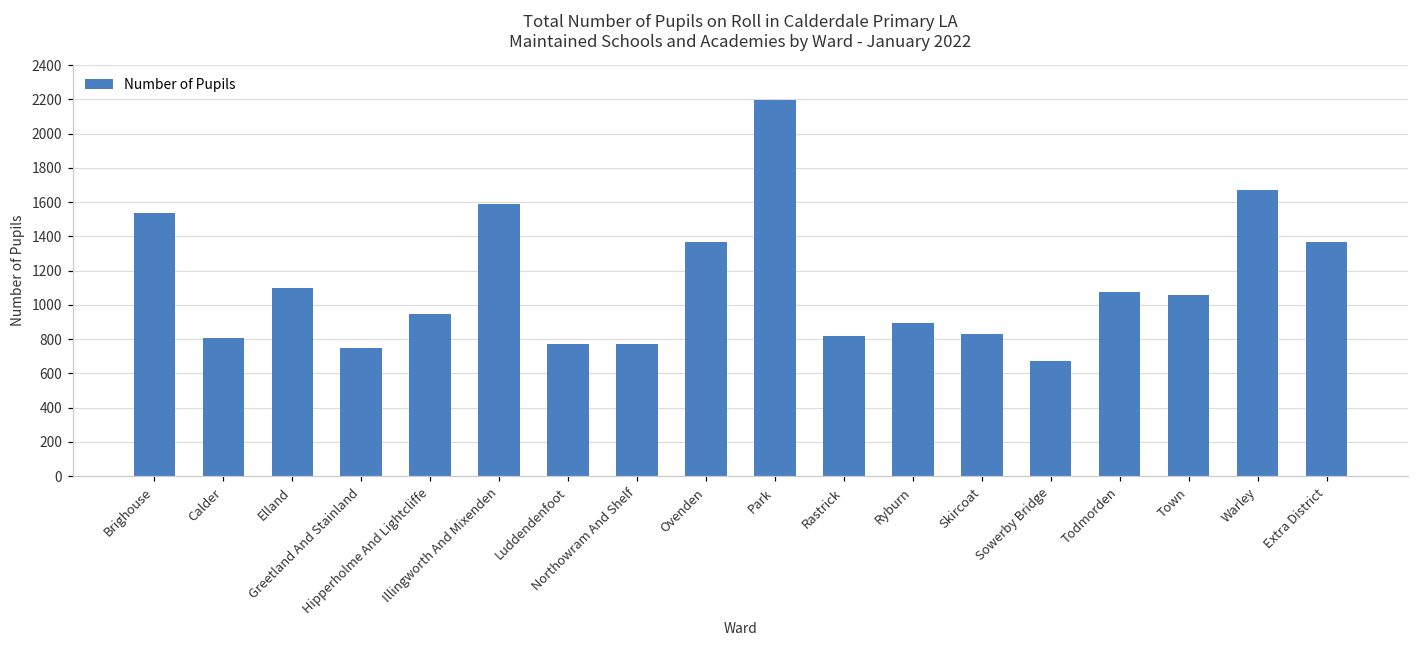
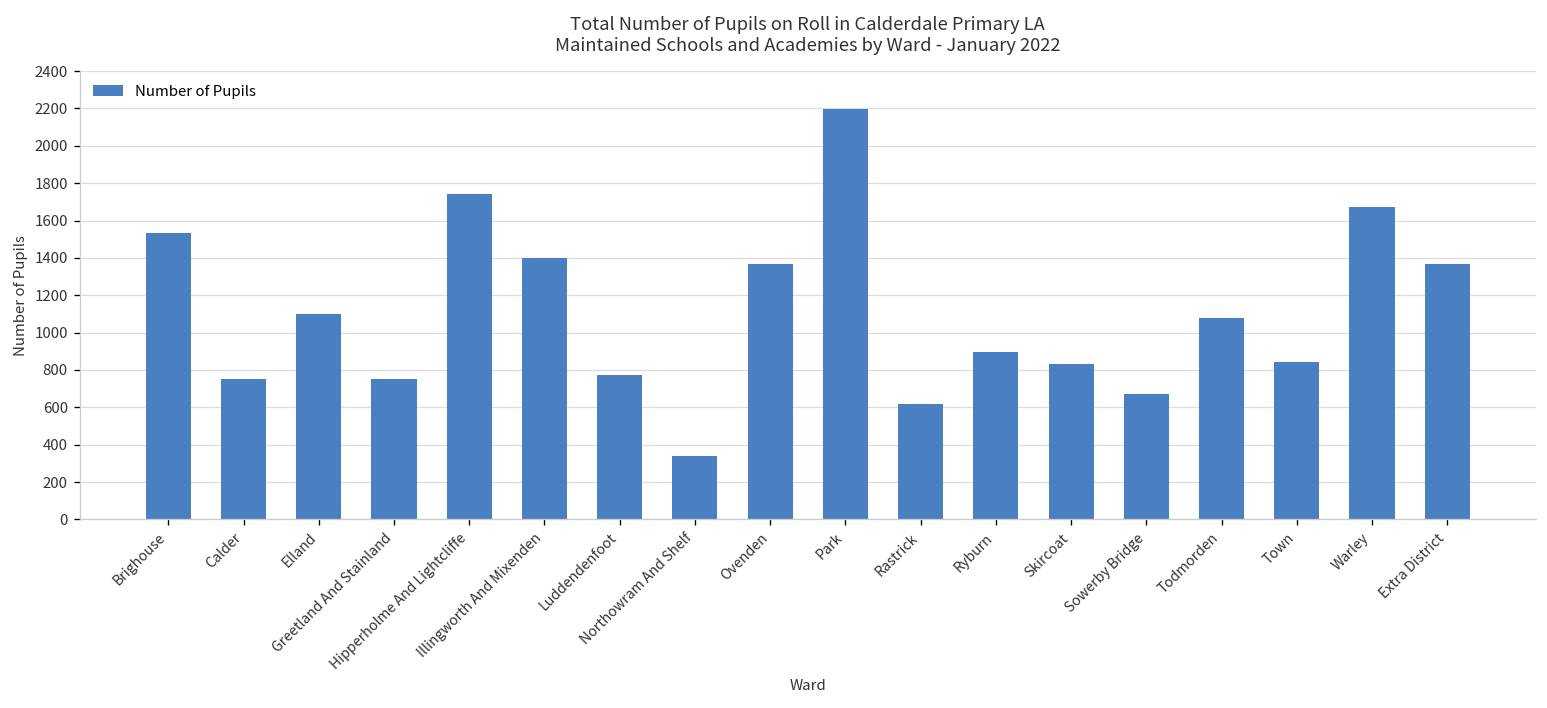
Calder: 810 -> 750
Hipperholme And Lightcliffe: 950 -> 1740
Illingworth And Mixenden: 1590 -> 1400
Northowram And Shelf: 770 -> 340
Rastrick: 820 -> 620
Town: 1060 -> 840
